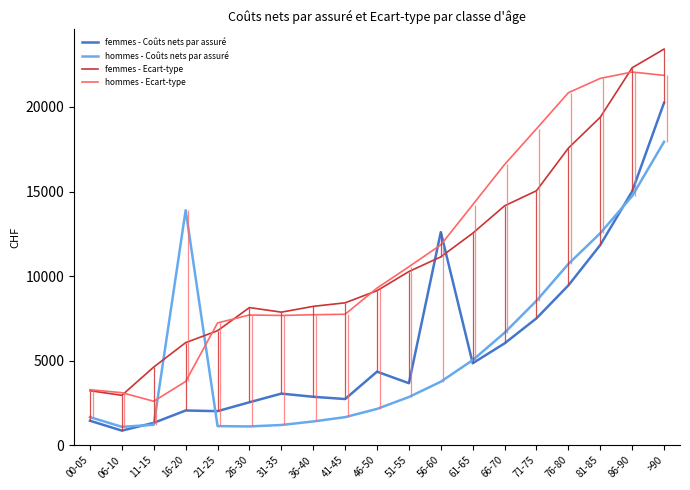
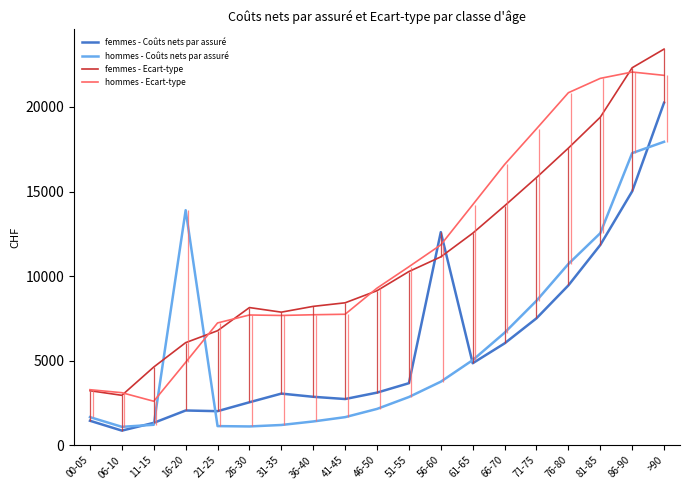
hommes - Ecart-type, 16-20: 3800 -> 4900
femmes - Coûts nets par assuré, 46-50: 4400 -> 3100
femmes - Ecart-type, 71-75: 15000 -> 15800
hommes - Coûts nets par assuré, 86-90: 14700 -> 17300
